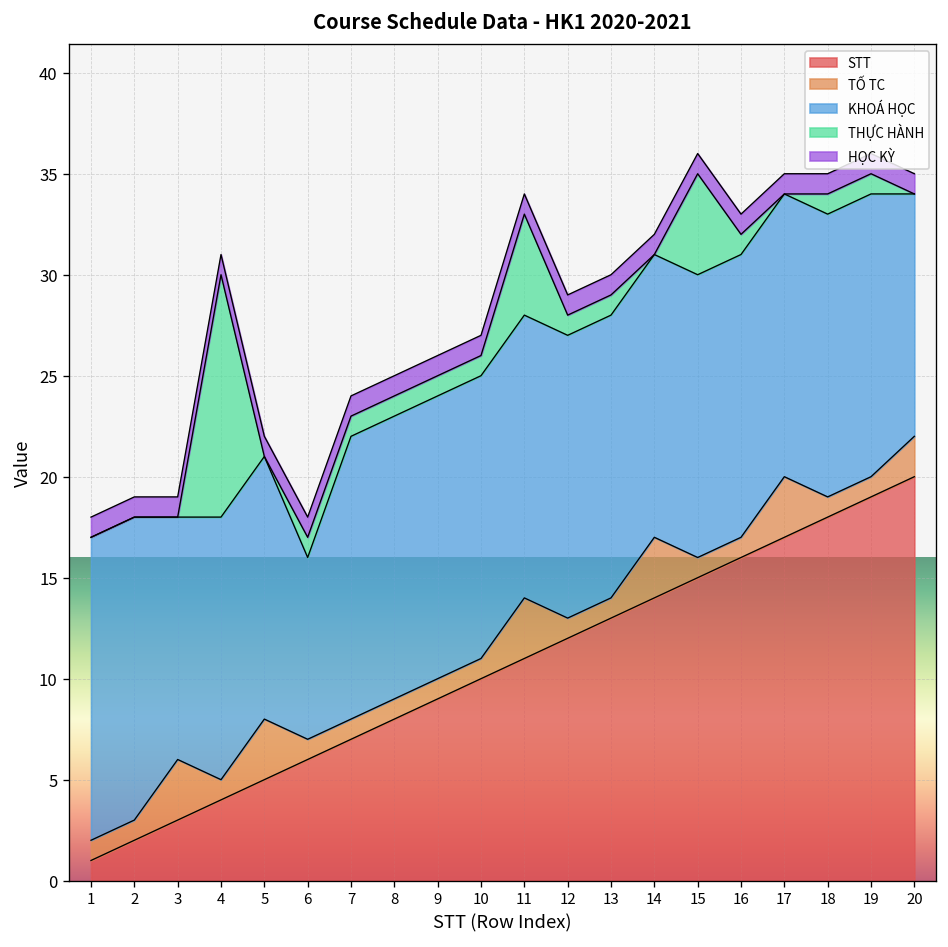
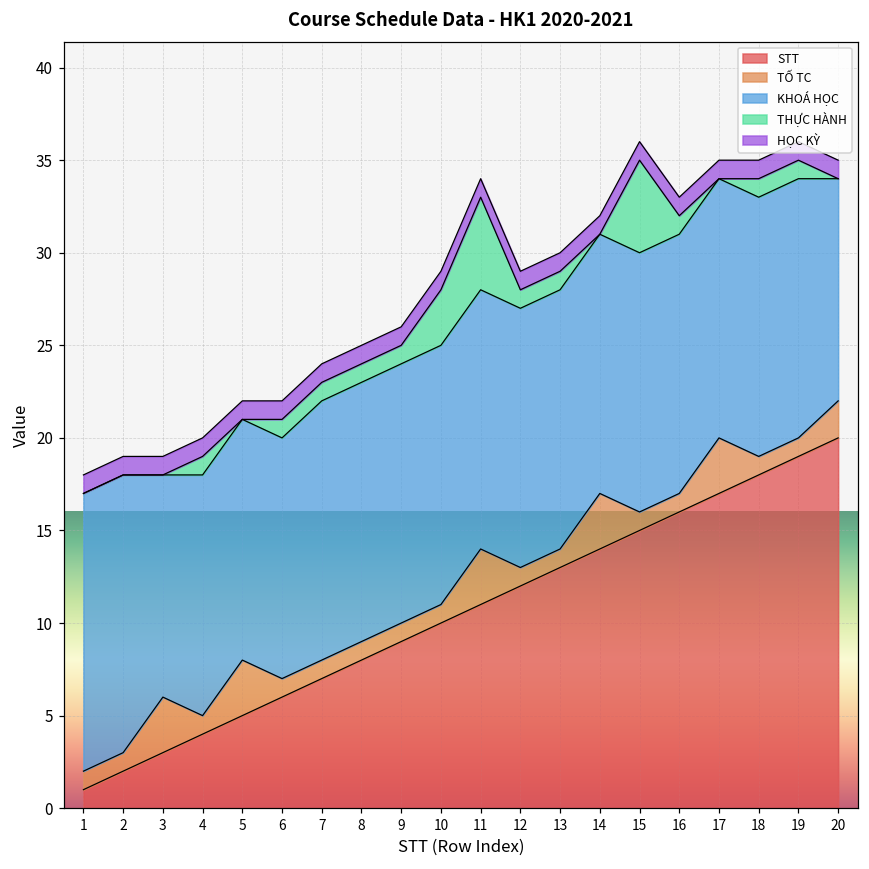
THỰC HÀNH, 4: 12 -> 1
KHOÁ HỌC, 6: 9 -> 13
THỰC HÀNH, 10: 1 -> 3
